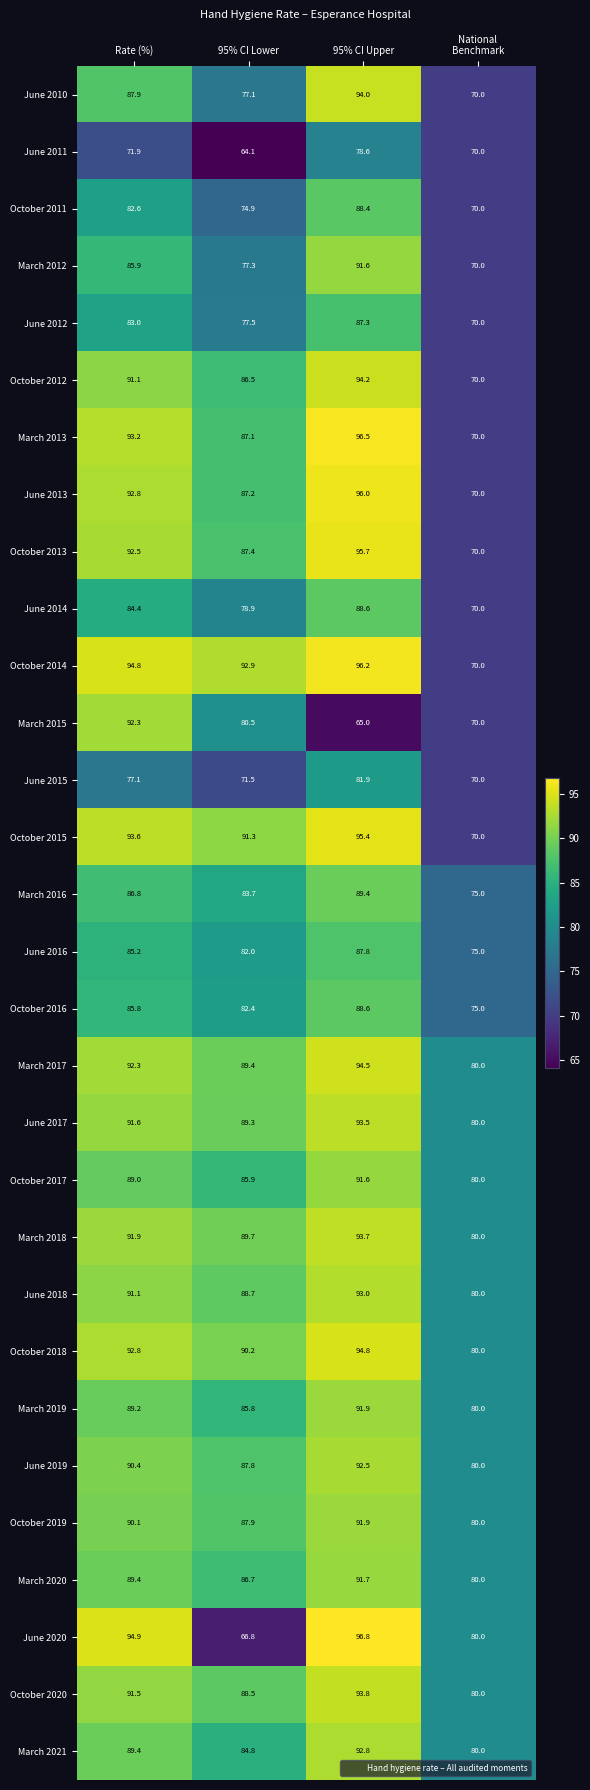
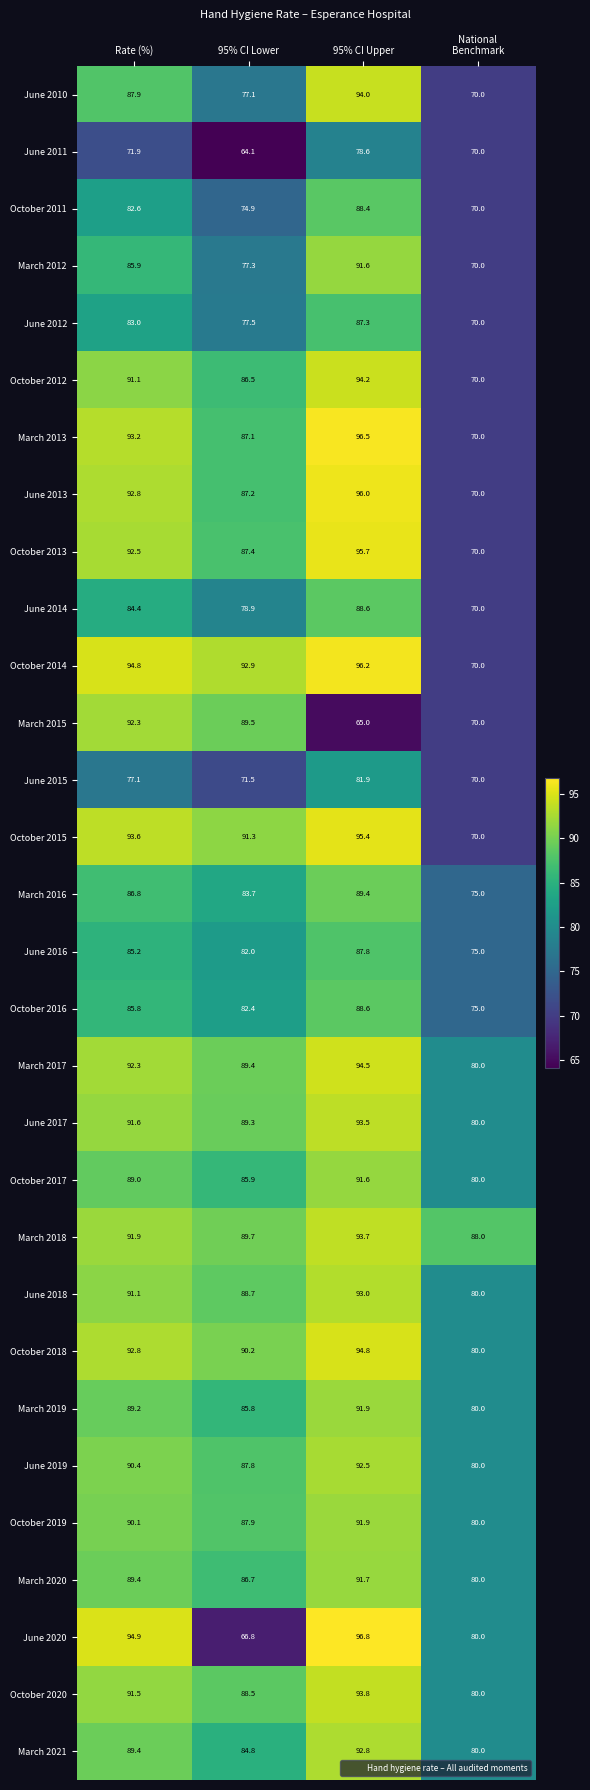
March 2015, 95% CI Lower: 80.5 -> 89.5
March 2018, National Benchmark: 80.0 -> 88.0
